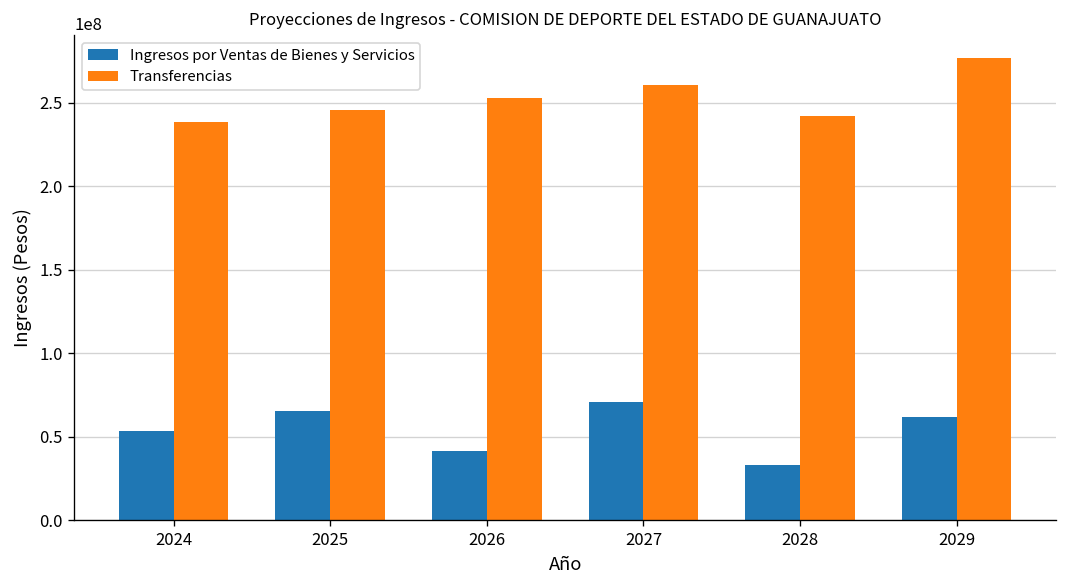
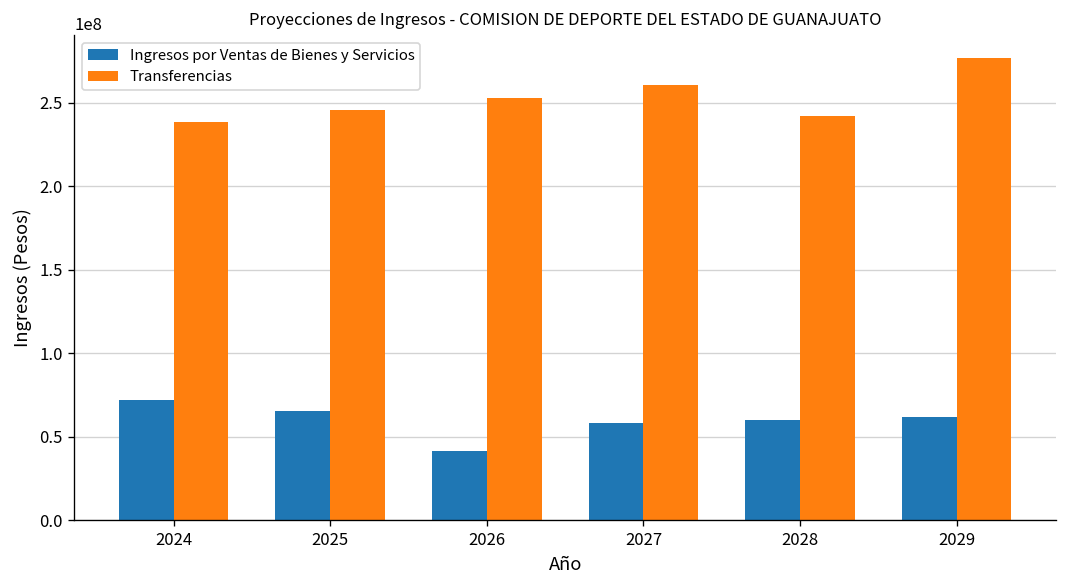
Ingresos por Ventas de Bienes y Servicios, 2024: 53000000 -> 72000000
Ingresos por Ventas de Bienes y Servicios, 2027: 71000000 -> 58000000
Ingresos por Ventas de Bienes y Servicios, 2028: 33000000 -> 60000000
